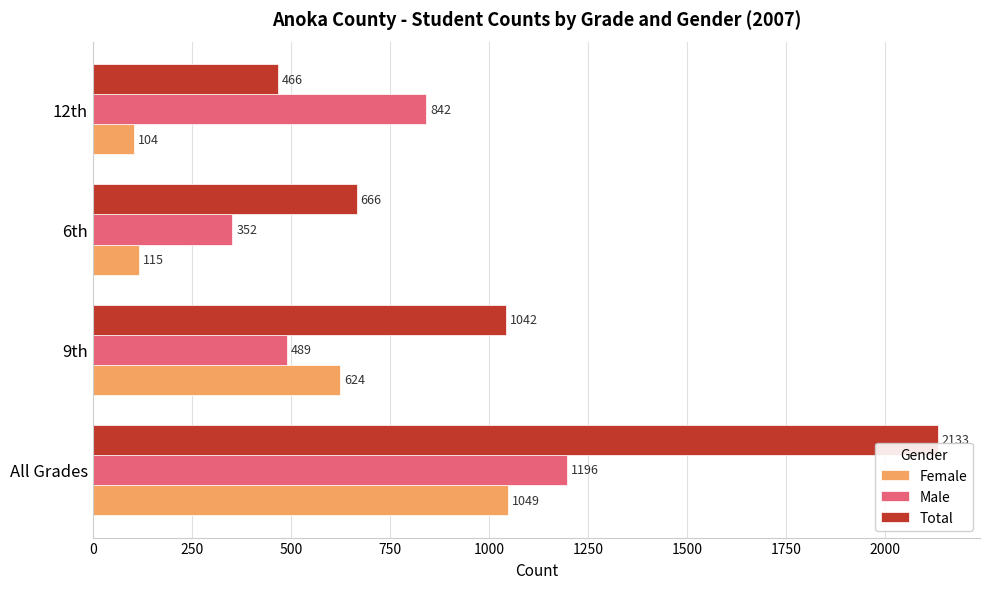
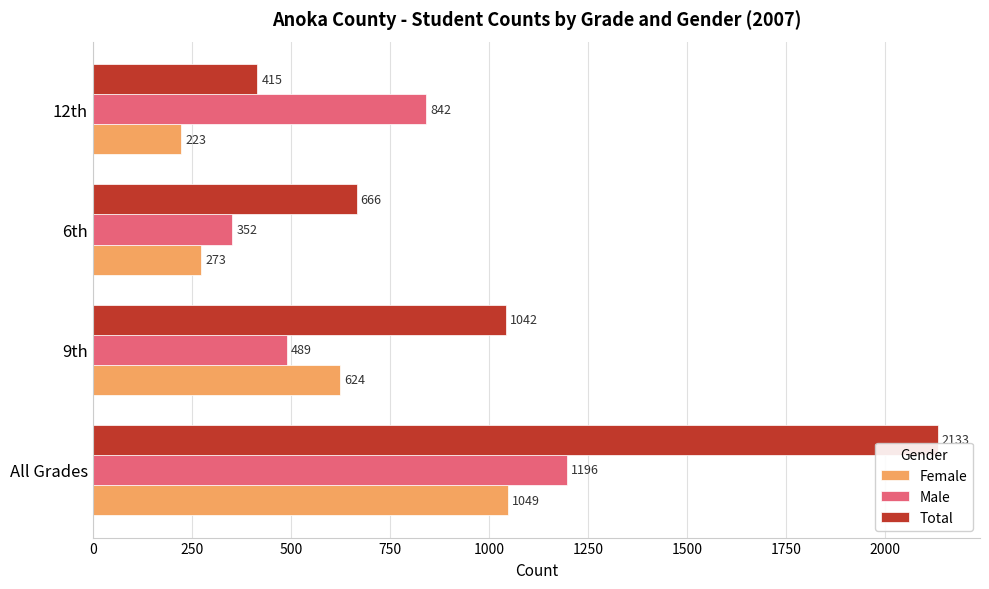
Total, 12th: 466 -> 415
Female, 12th: 104 -> 223
Female, 6th: 115 -> 273
